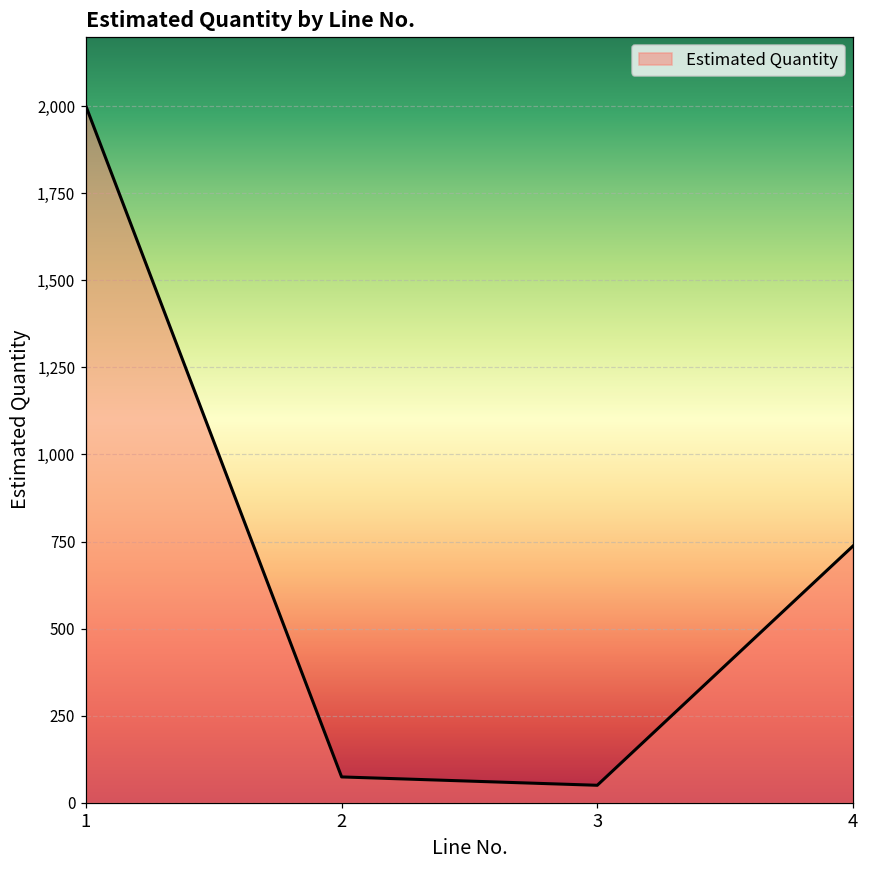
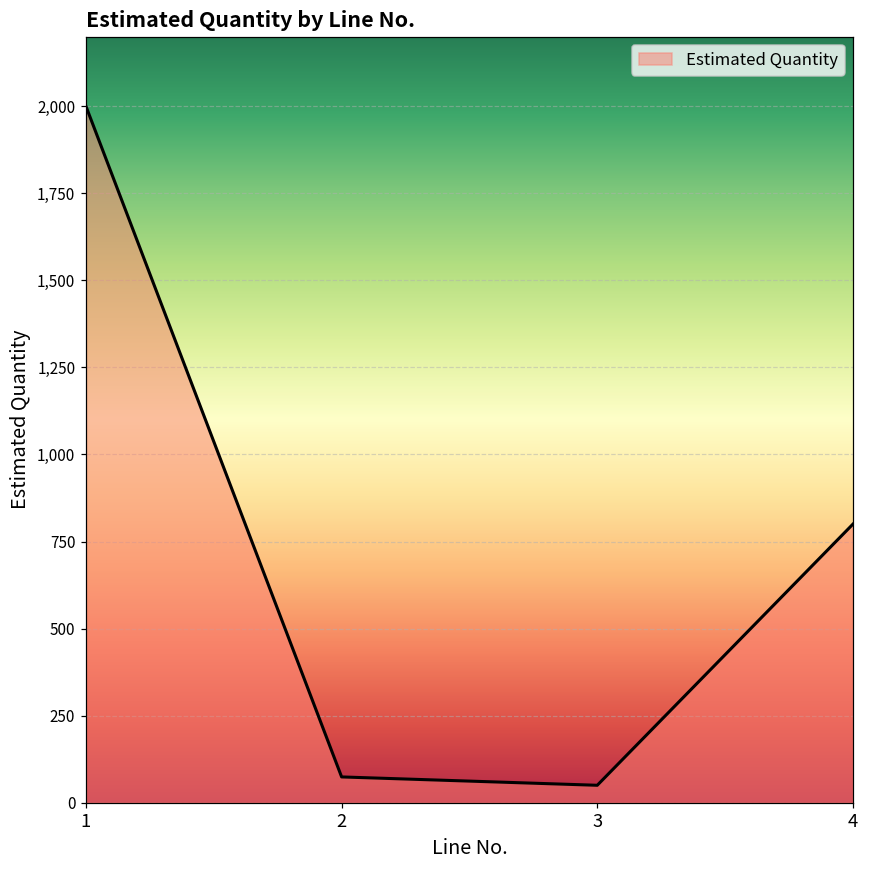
4: 740 -> 800
